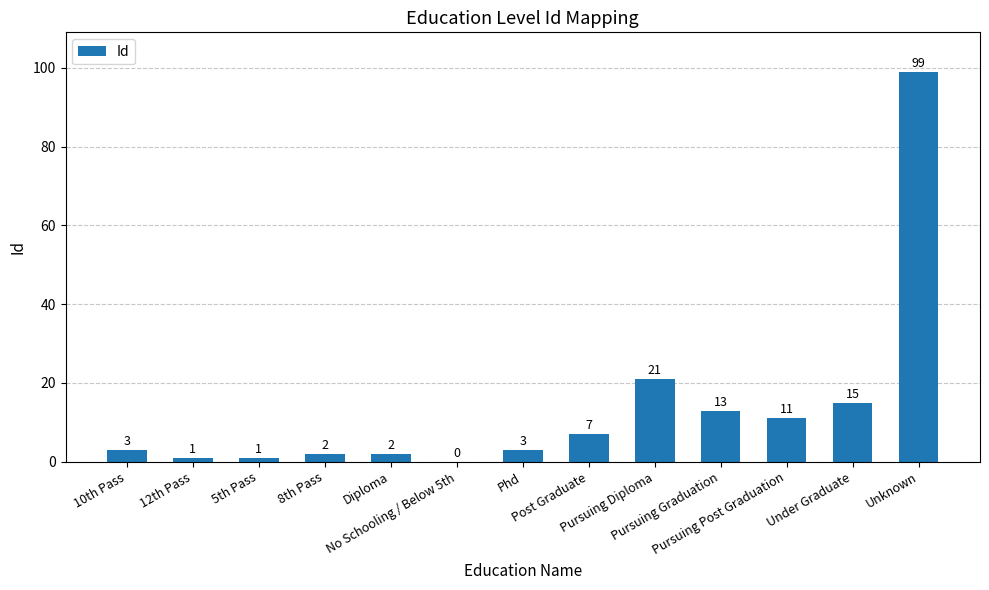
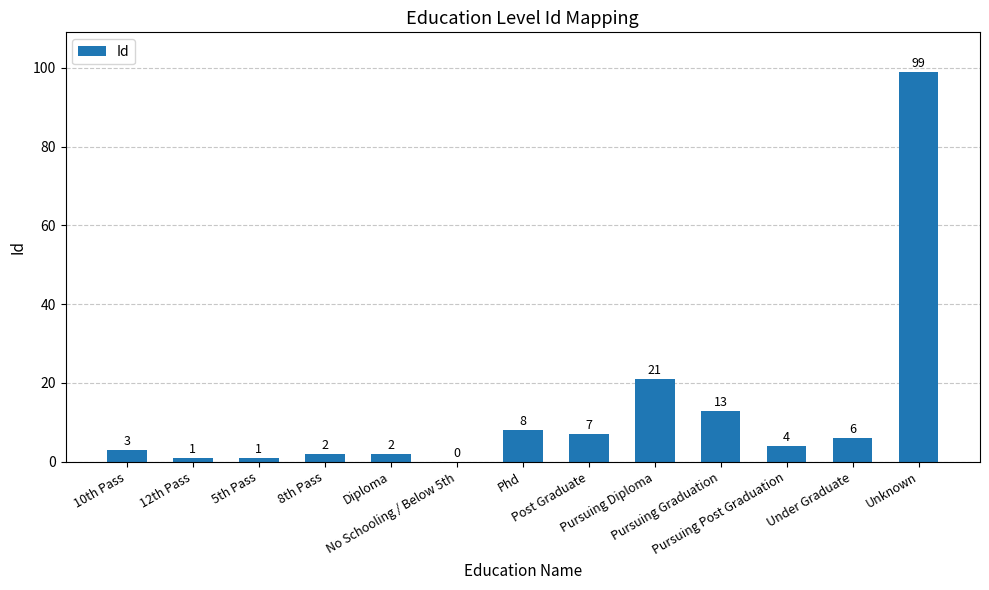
Phd: 3 -> 8
Pursuing Post Graduation: 11 -> 4
Under Graduate: 15 -> 6
